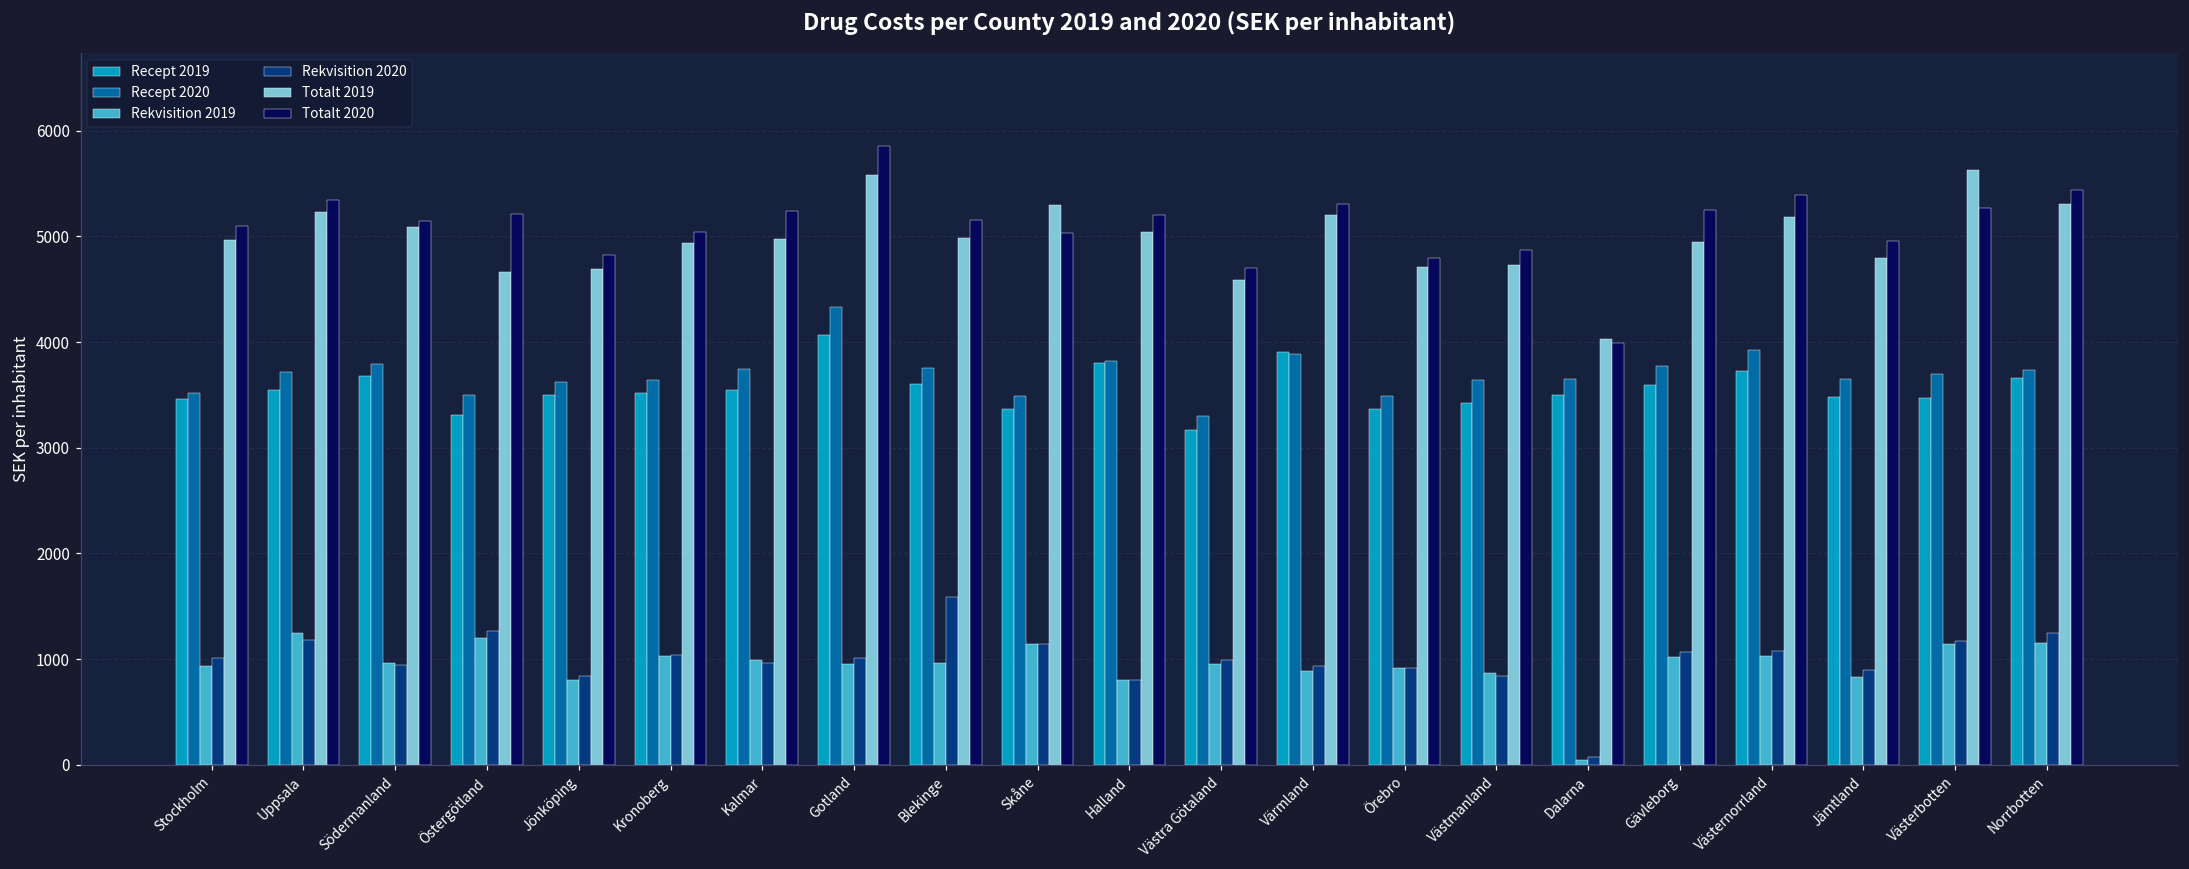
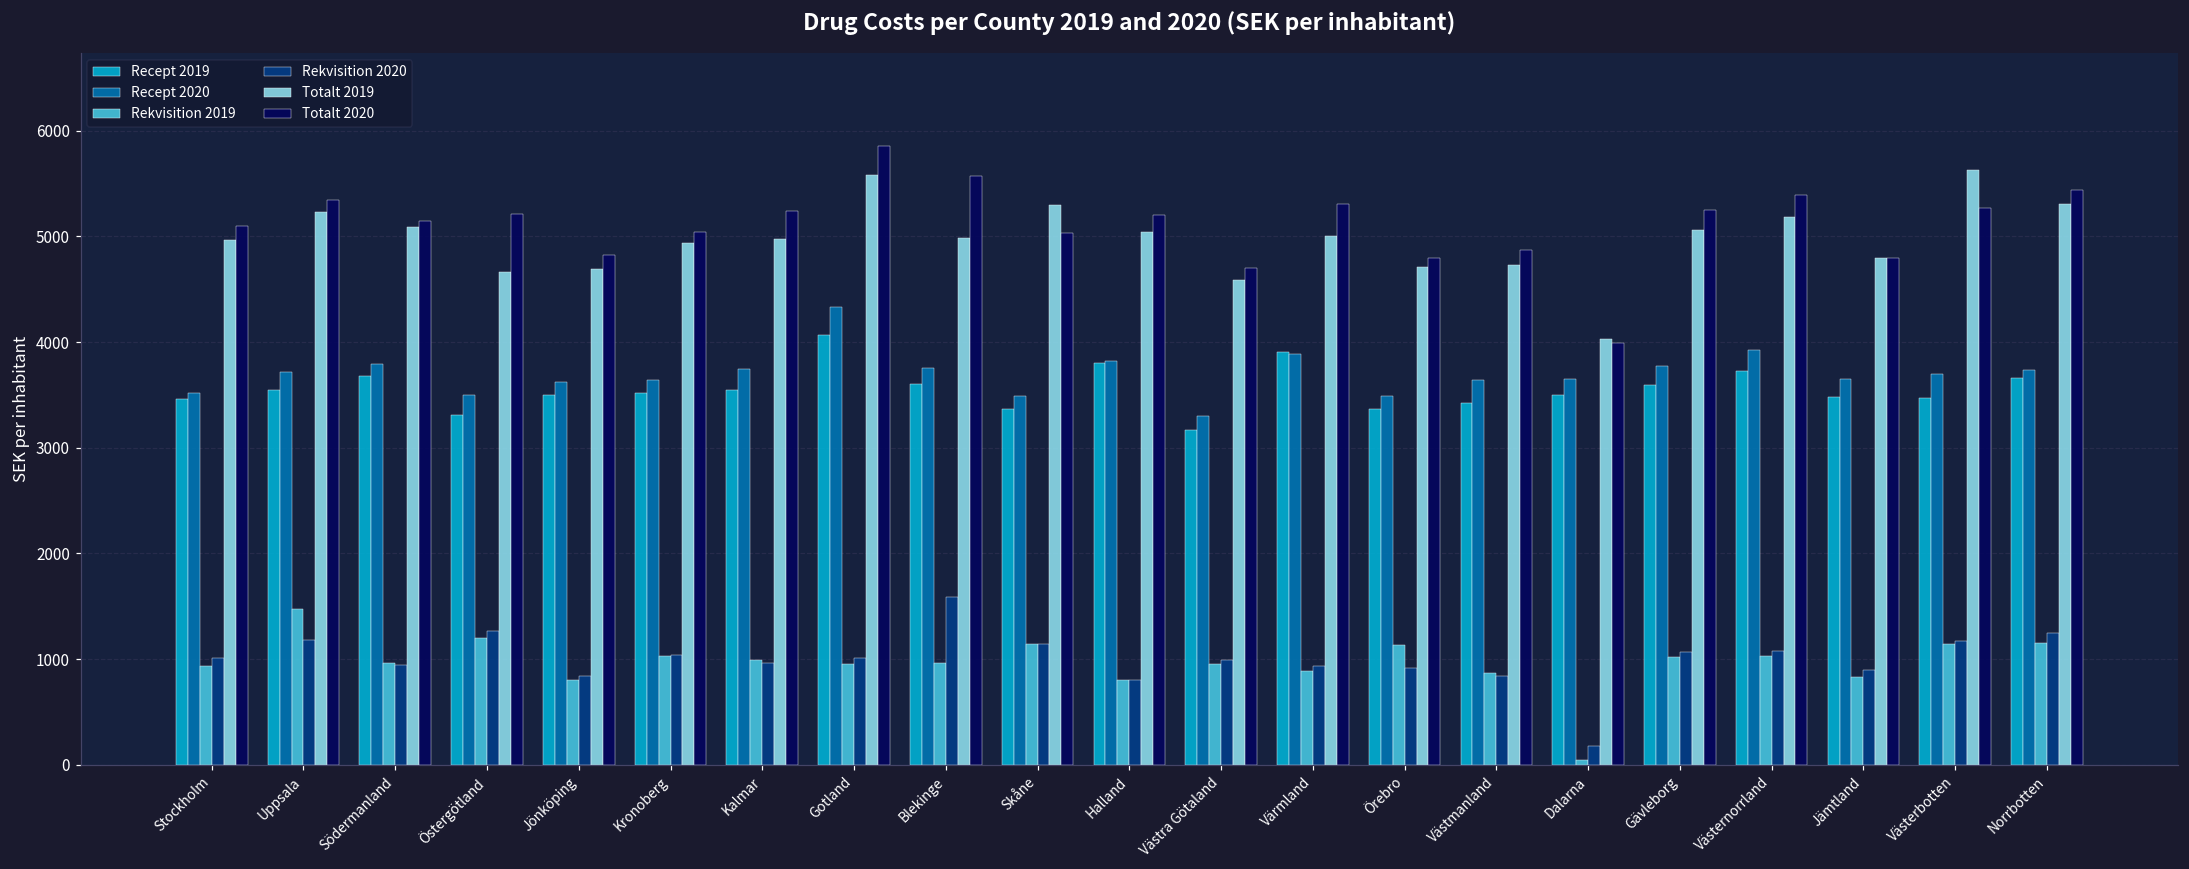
Rekvisition 2019, Uppsala: 1200 -> 1500
Totalt 2020, Blekinge: 5200 -> 5600
Totalt 2019, Värmland: 5200 -> 5000
Rekvisition 2019, Örebro: 900 -> 1100
Rekvisition 2020, Dalarna: 100 -> 200
Totalt 2019, Gävleborg: 4900 -> 5100
Totalt 2020, Jämtland: 5000 -> 4800
